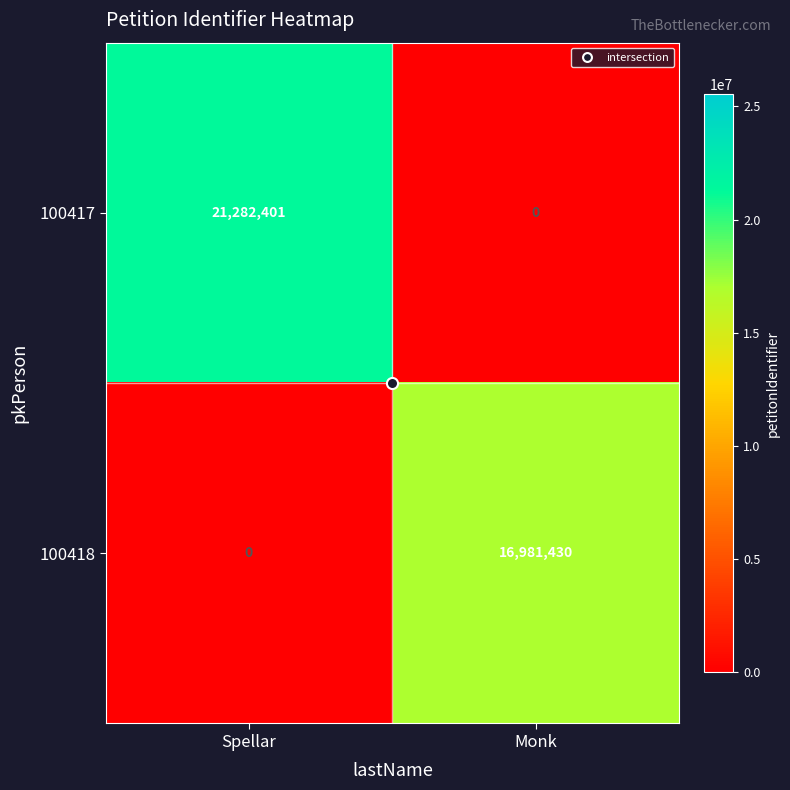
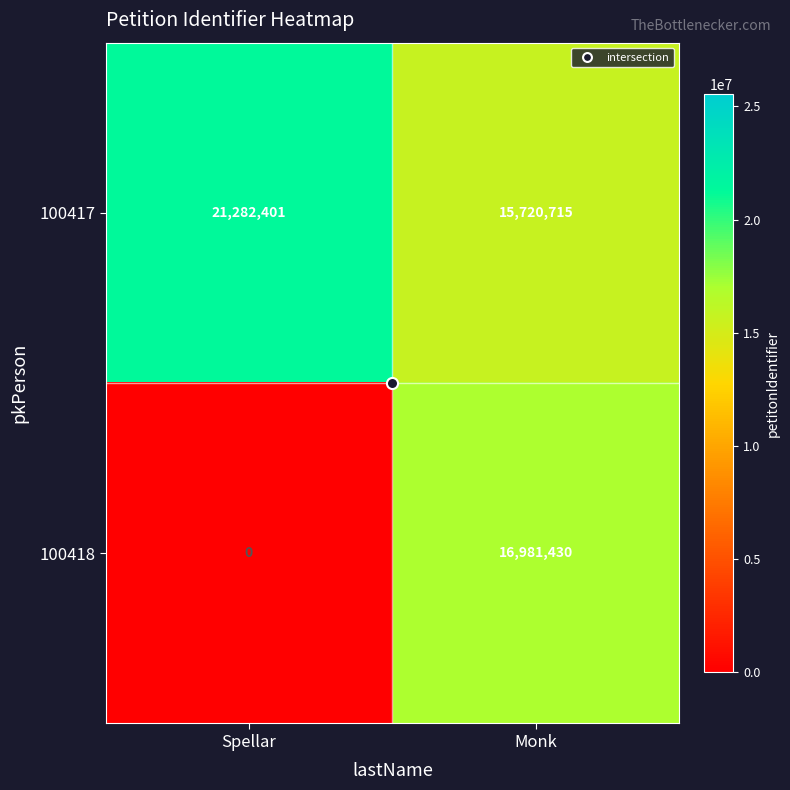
100417, Monk: 0 -> 15,720,715
